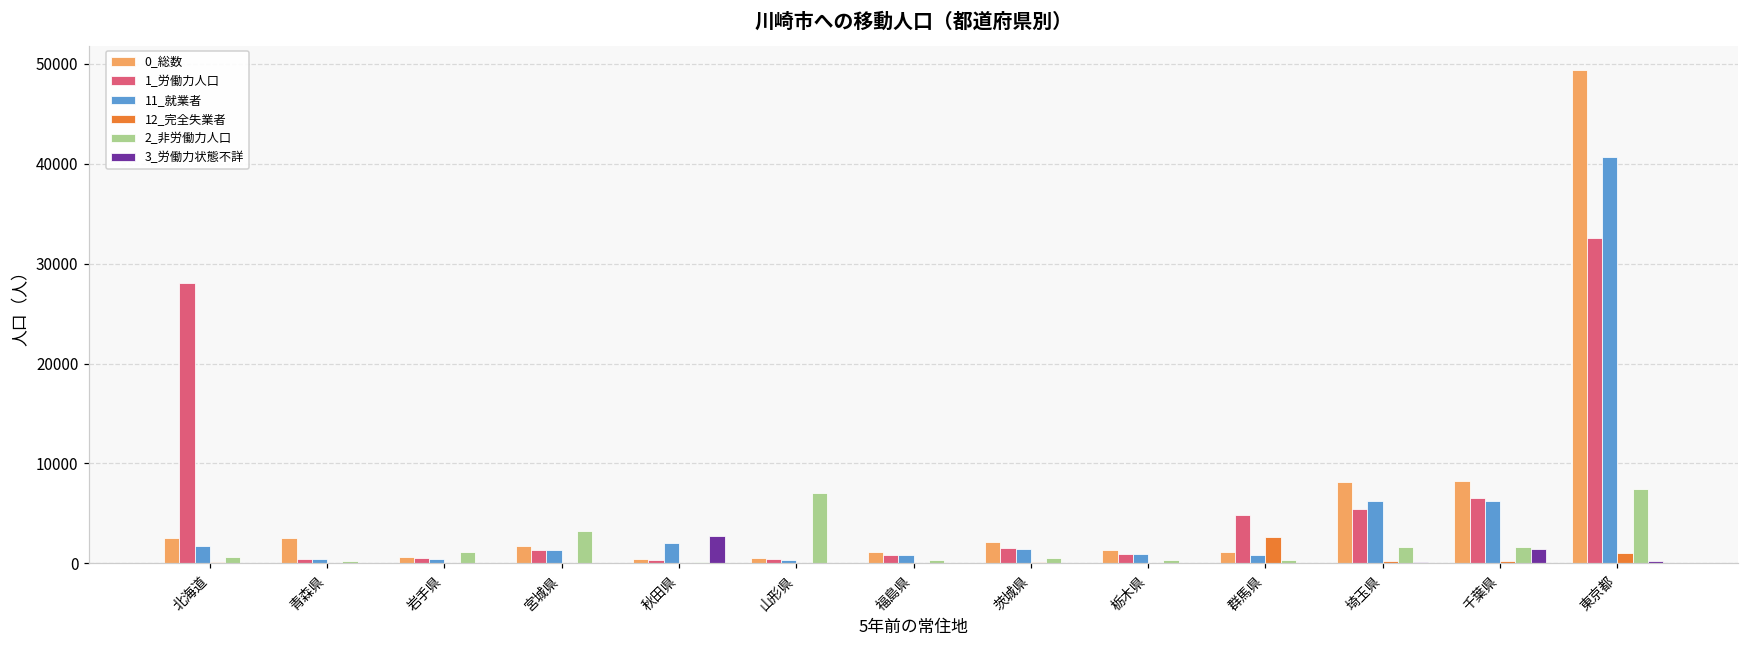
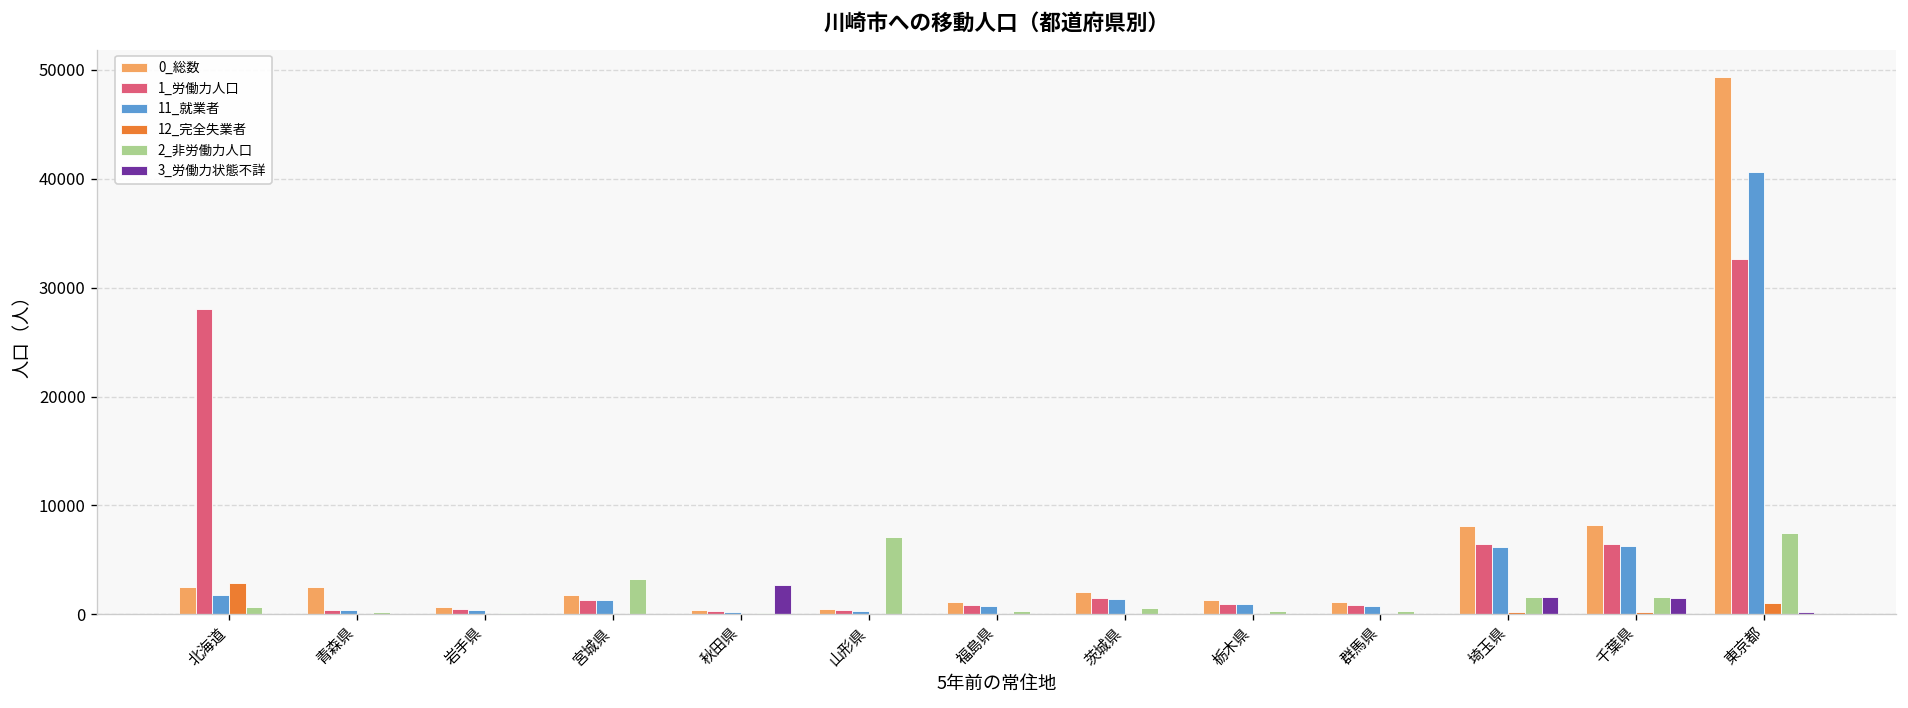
12_完全失業者, 北海道: 0 -> 3000
2_非労働力人口, 岩手県: 1000 -> 0
11_就業者, 秋田県: 2000 -> 0
1_労働力人口, 群馬県: 5000 -> 1000
12_完全失業者, 群馬県: 3000 -> 0
1_労働力人口, 埼玉県: 5000 -> 6000
3_労働力状態不詳, 埼玉県: 0 -> 2000
